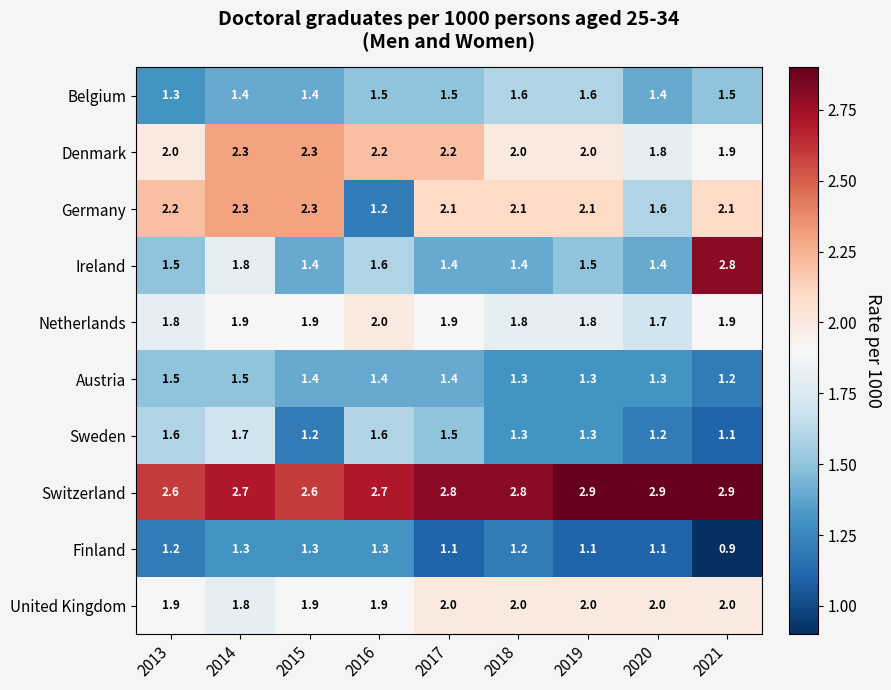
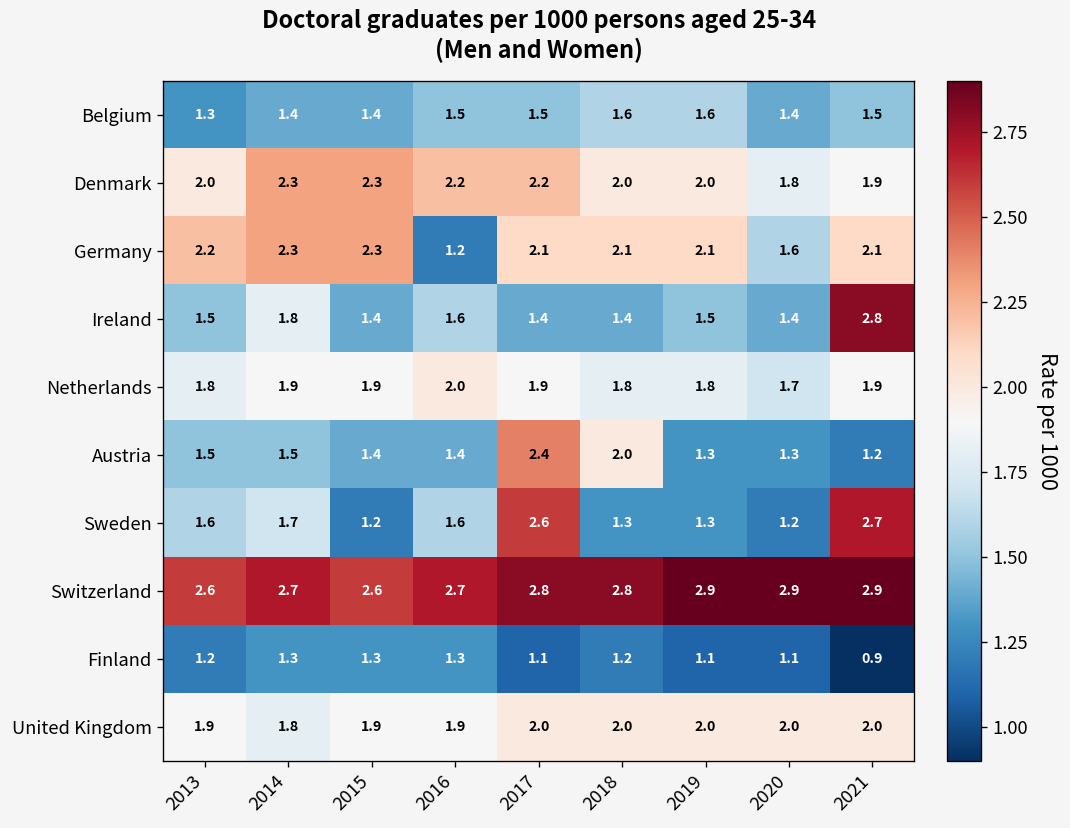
Austria, 2017: 1.4 -> 2.4
Austria, 2018: 1.3 -> 2.0
Sweden, 2017: 1.5 -> 2.6
Sweden, 2021: 1.1 -> 2.7
